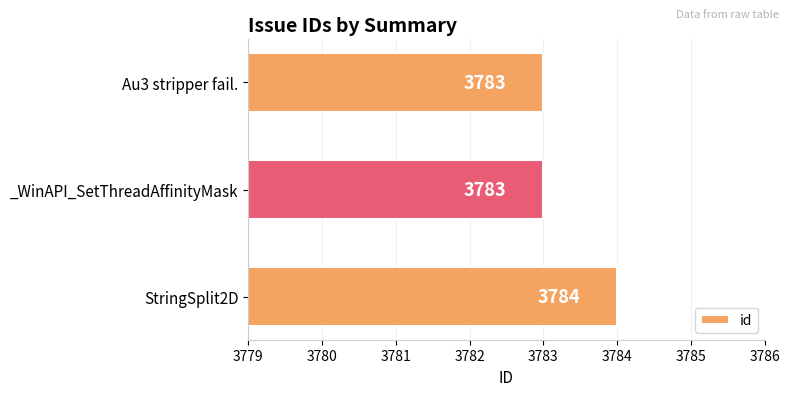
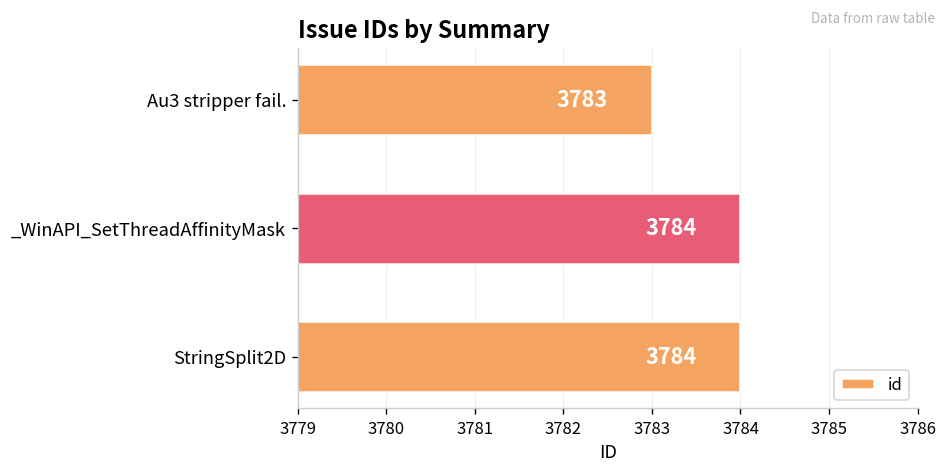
_WinAPI_SetThreadAffinityMask: 3783 -> 3784
